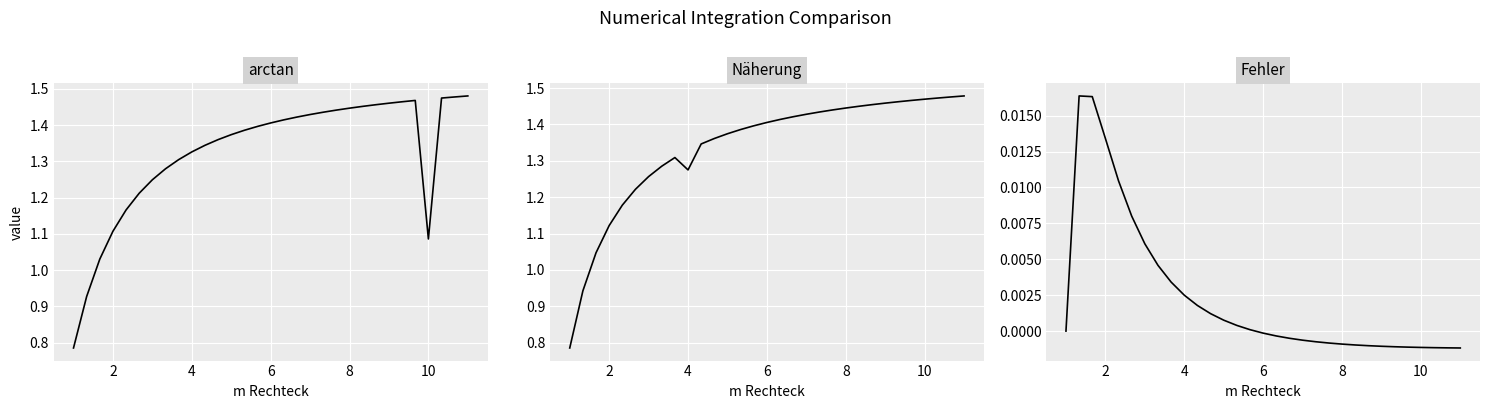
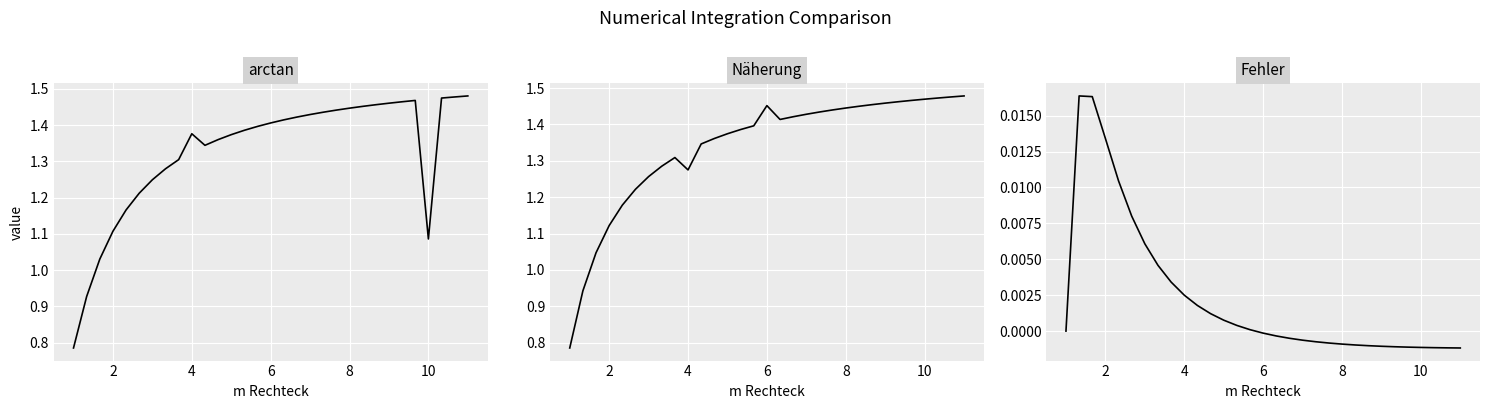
arctan, 4: 1.33 -> 1.38
Näherung, 6: 1.41 -> 1.45
